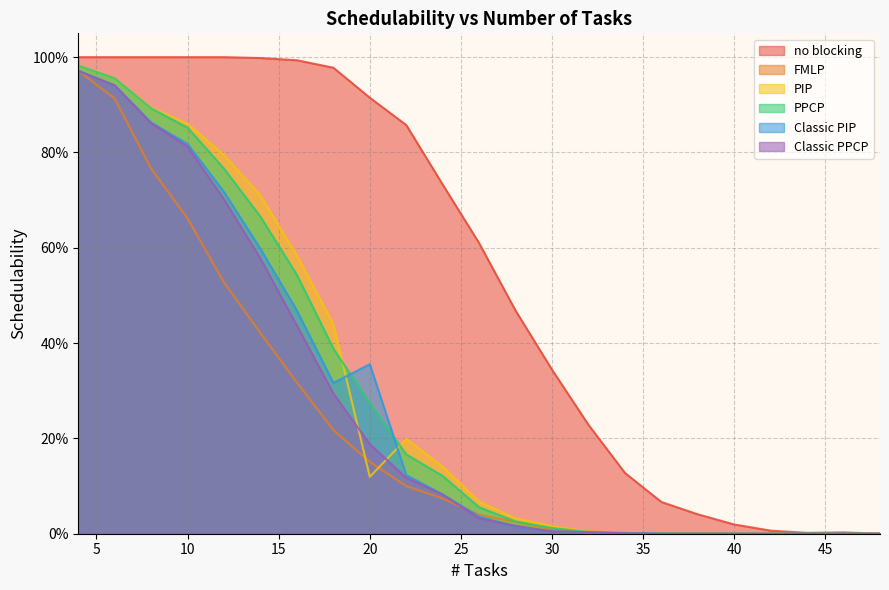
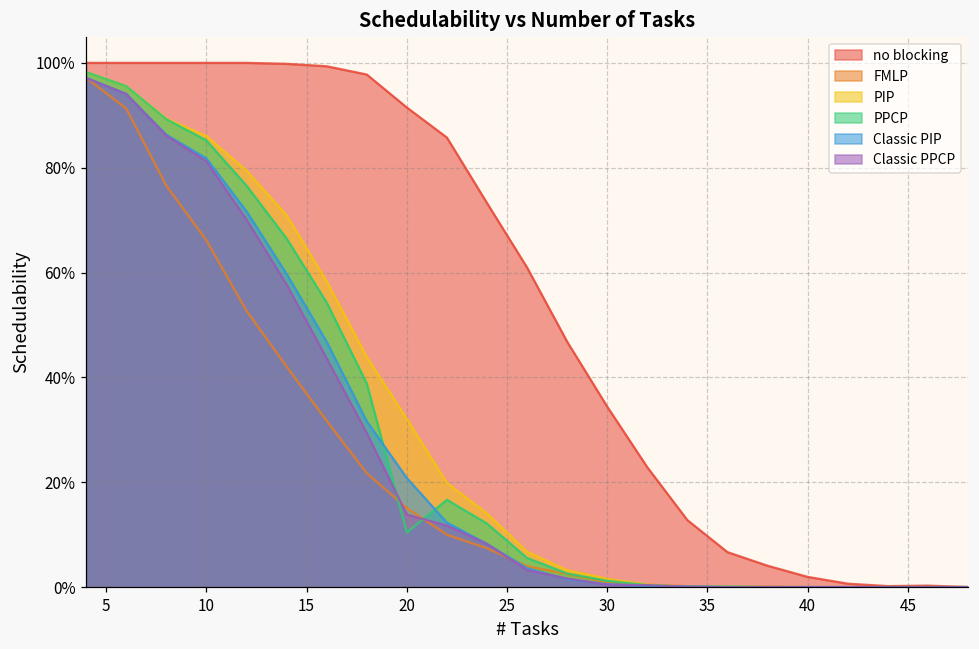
PIP, 20: 12% -> 32%
PPCP, 20: 27% -> 10%
Classic PIP, 20: 36% -> 21%
Classic PPCP, 20: 19% -> 14%
